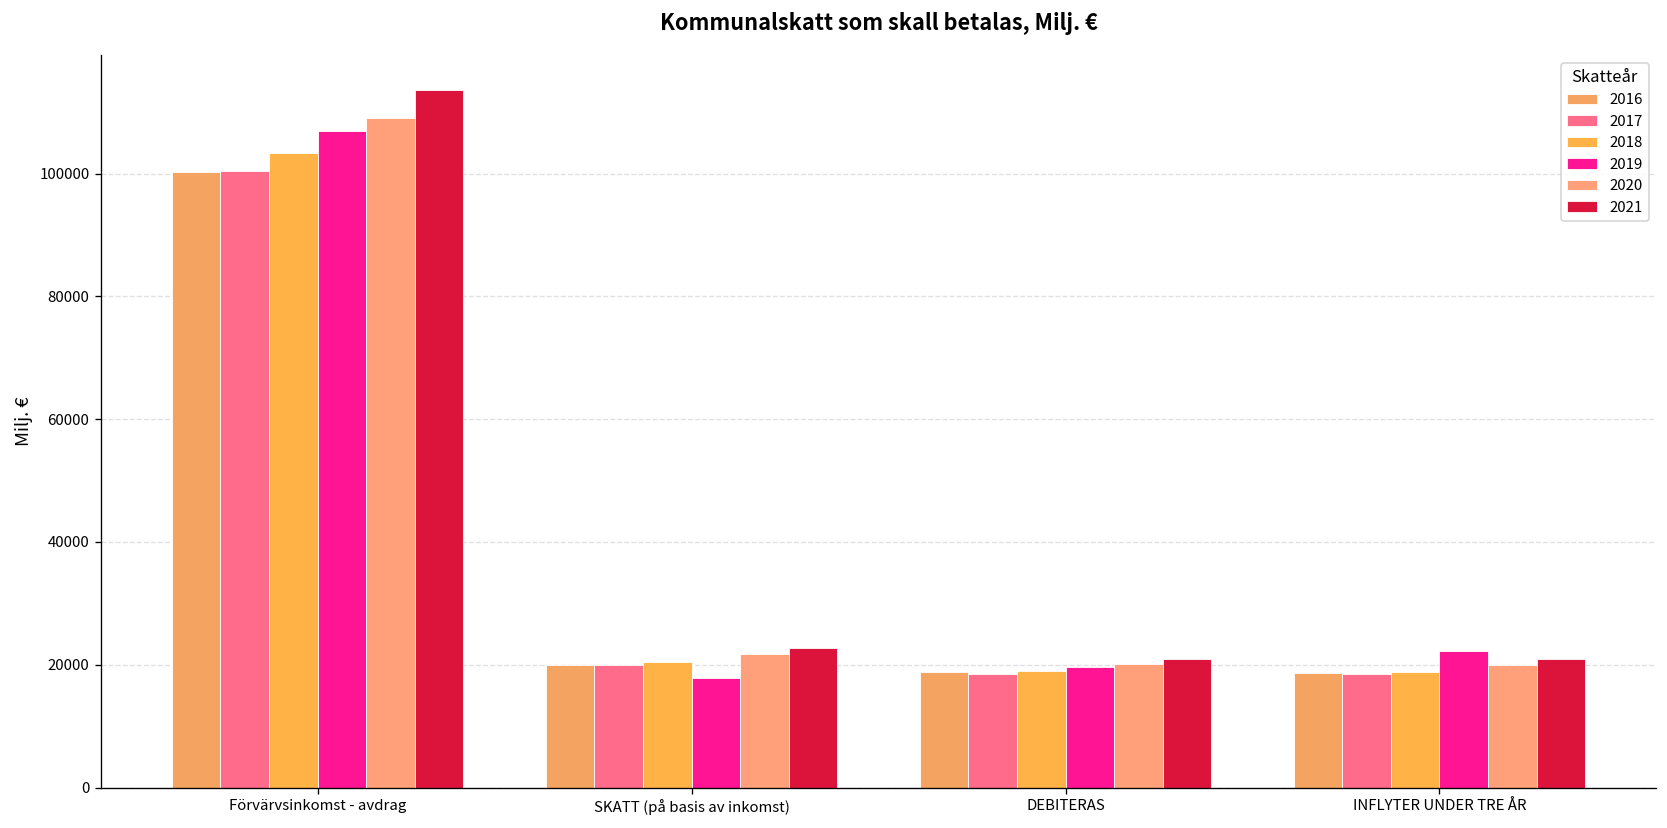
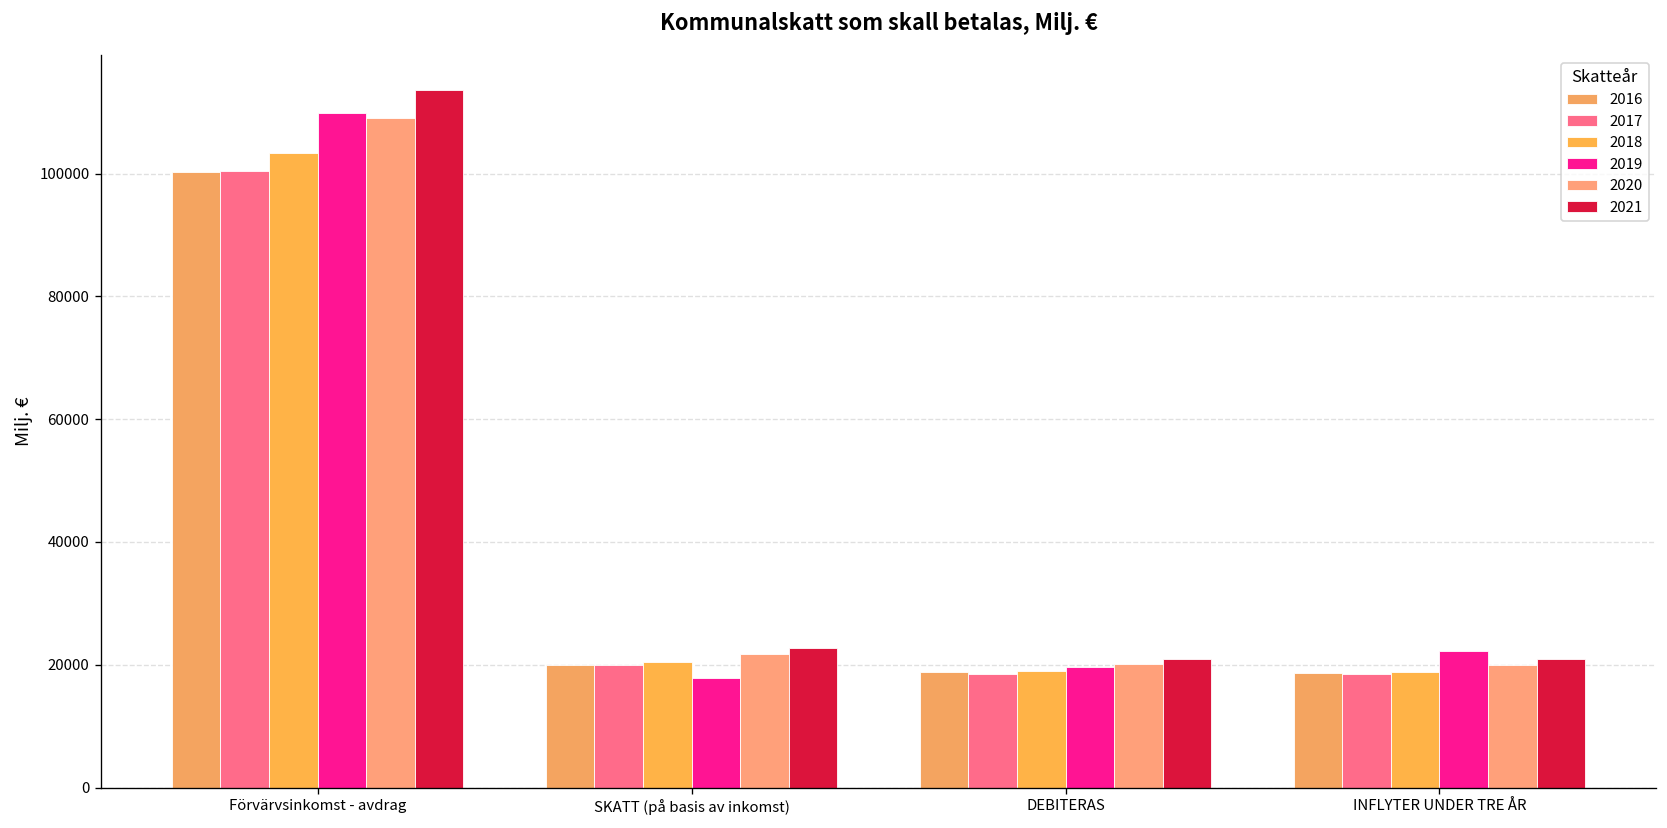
2019, Förvärvsinkomst - avdrag: 107000 -> 110000
